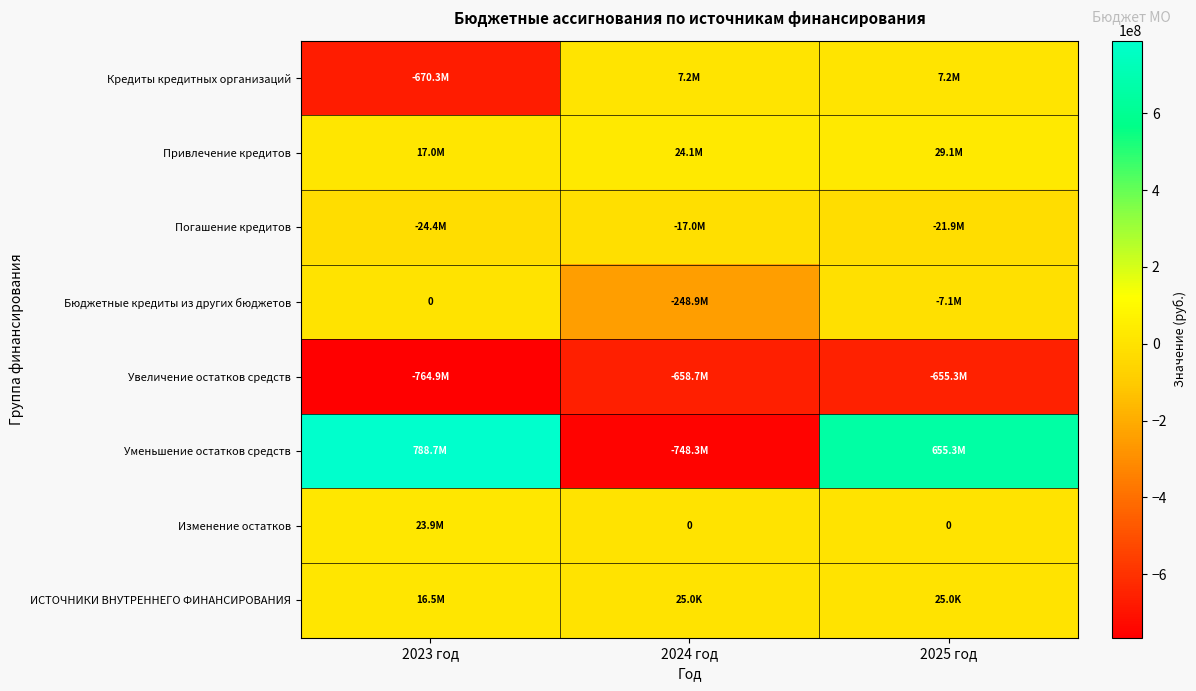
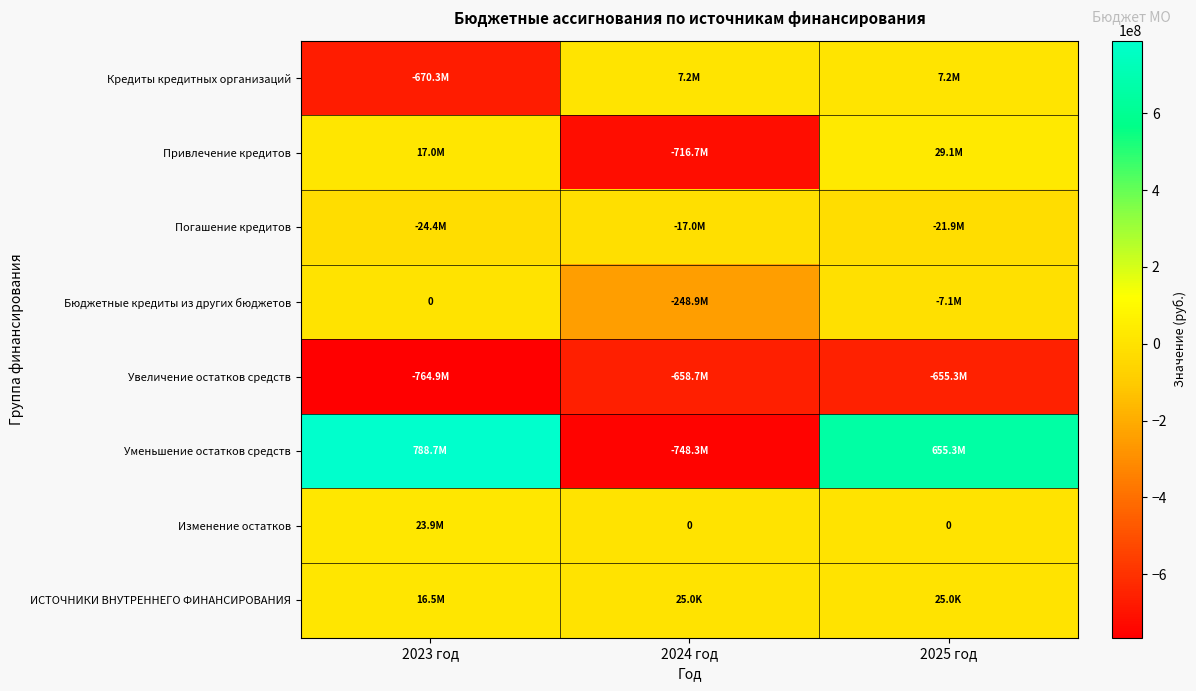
Привлечение кредитов, 2024 год: 24.1M -> -716.7M
